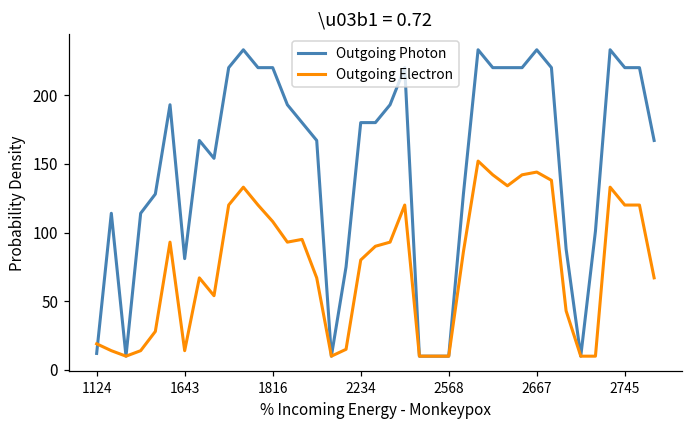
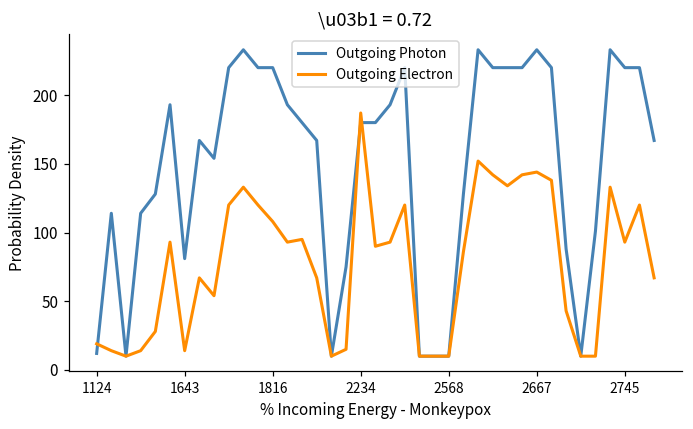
Outgoing Electron, 2234: 80 -> 187
Outgoing Electron, 2745: 120 -> 93
